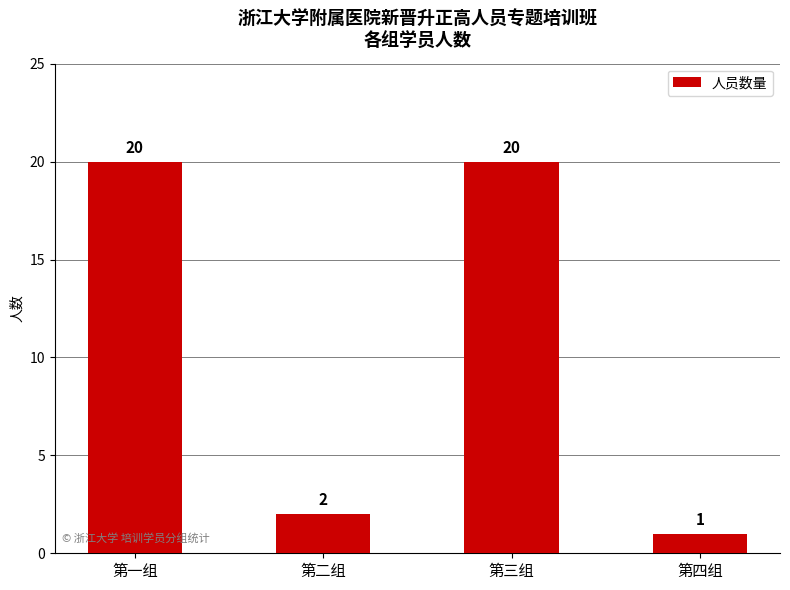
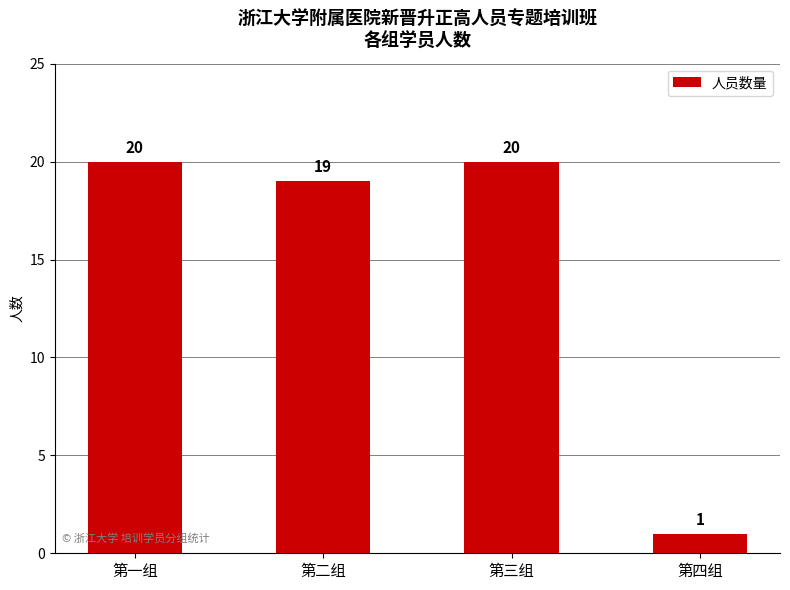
第二组: 2 -> 19
